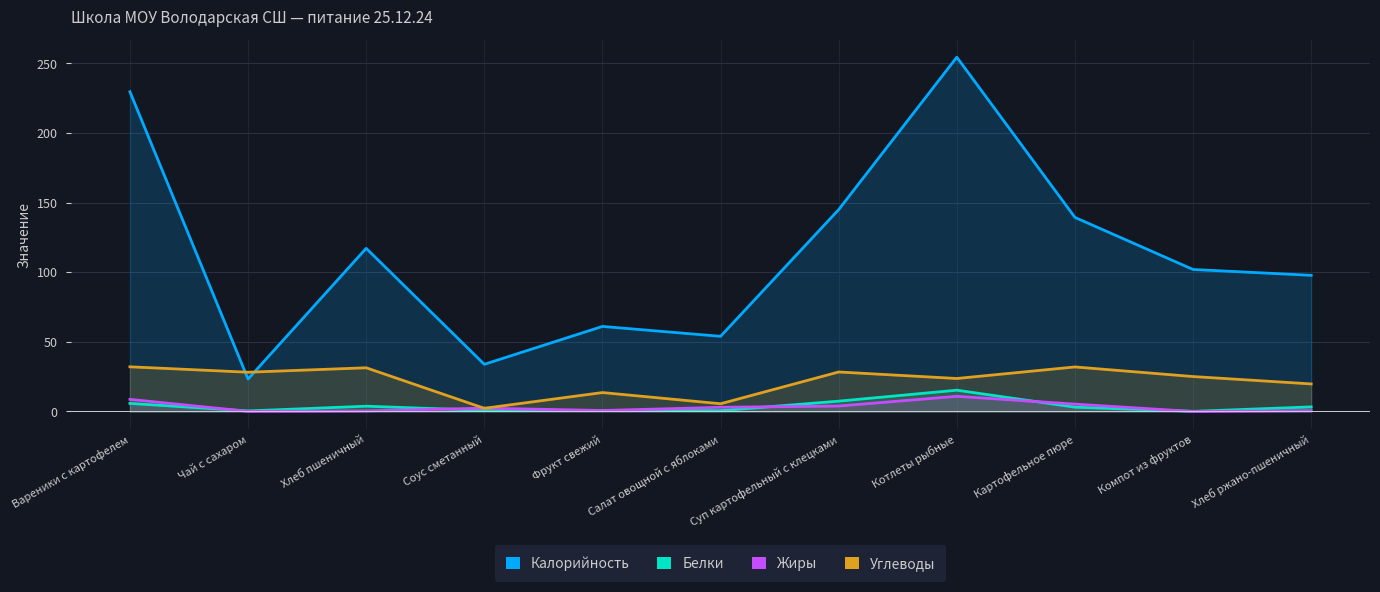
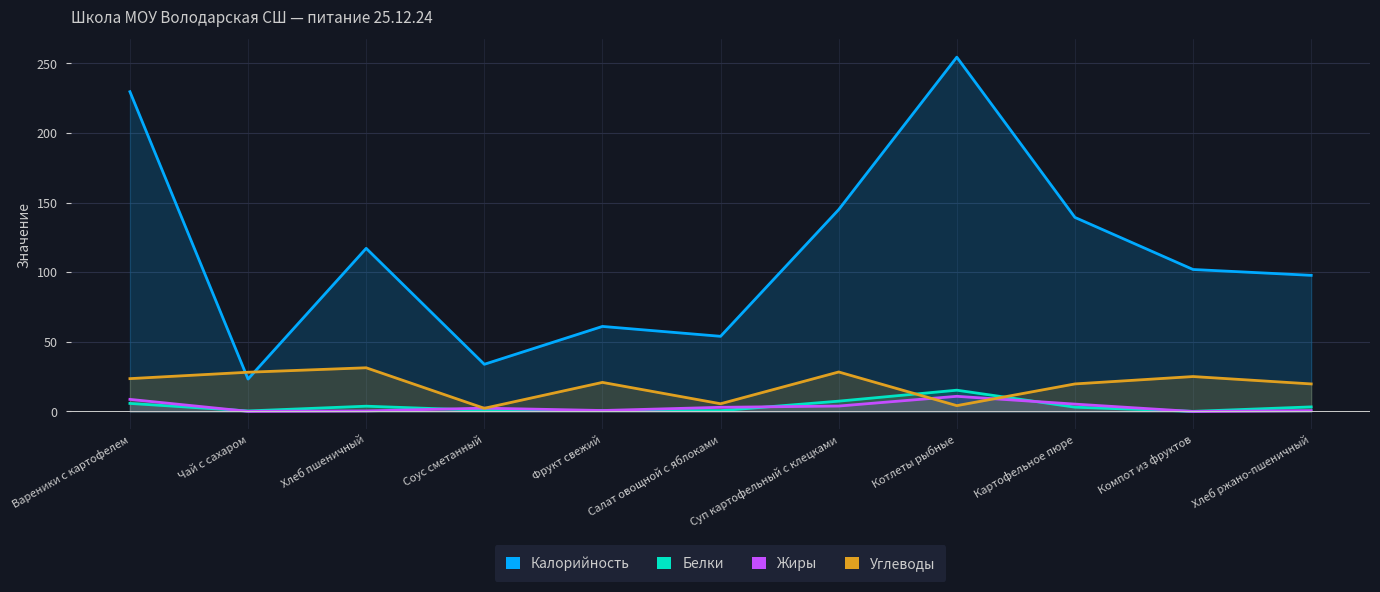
Углеводы, Вареники с картофелем: 32 -> 24
Углеводы, Фрукт свежий: 14 -> 21
Углеводы, Котлеты рыбные: 24 -> 4
Углеводы, Картофельное пюре: 32 -> 20
